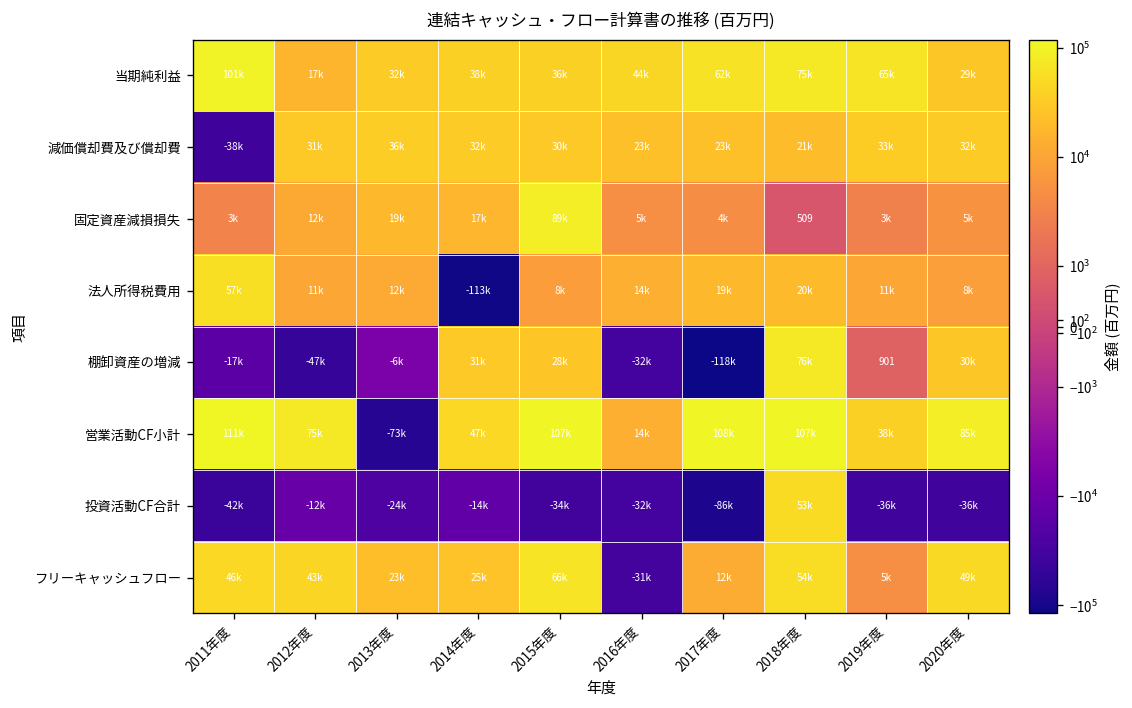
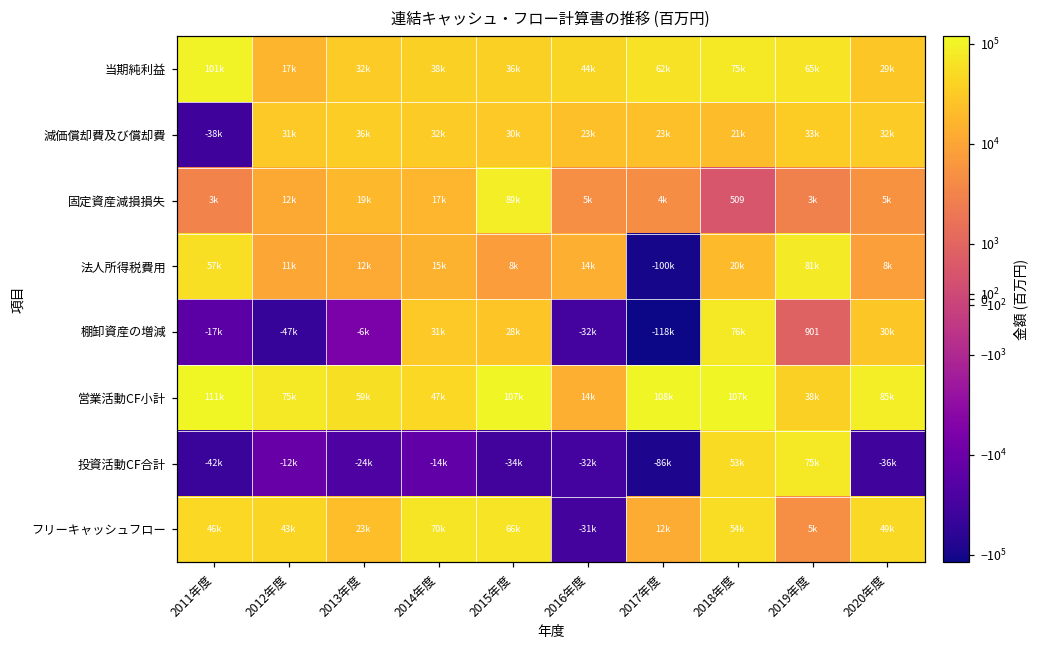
法人所得税費用, 2014年度: -113k -> 15k
法人所得税費用, 2017年度: 19k -> -100k
法人所得税費用, 2019年度: 11k -> 81k
営業活動CF小計, 2013年度: -73k -> 59k
投資活動CF合計, 2019年度: -36k -> 75k
フリーキャッシュフロー, 2014年度: 25k -> 70k
